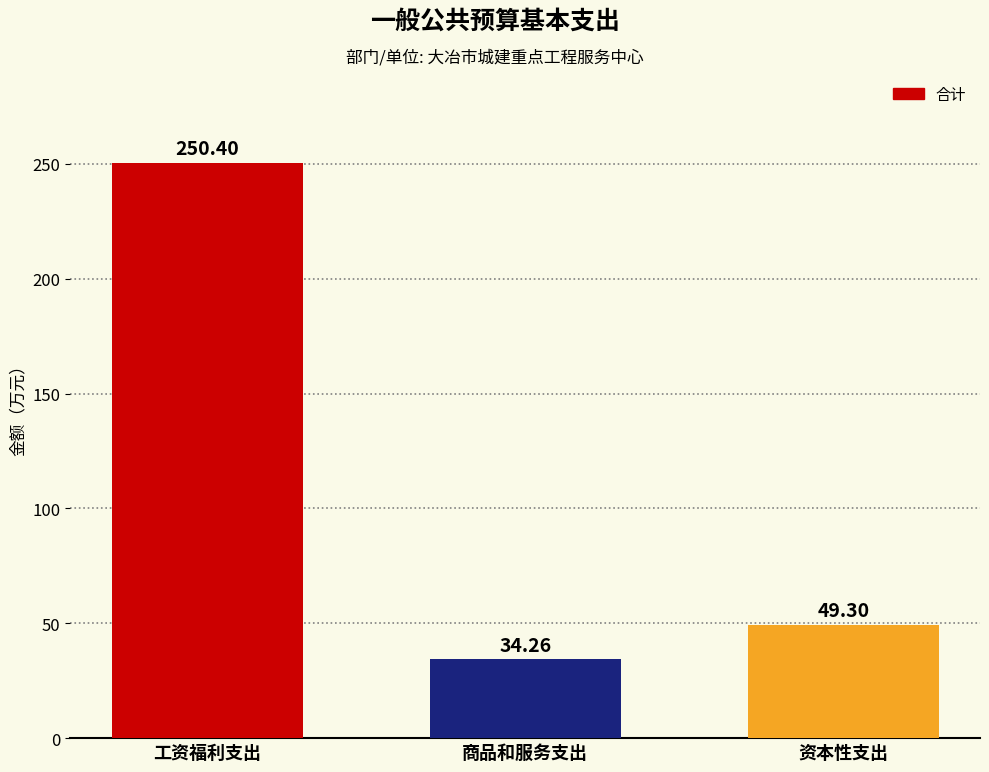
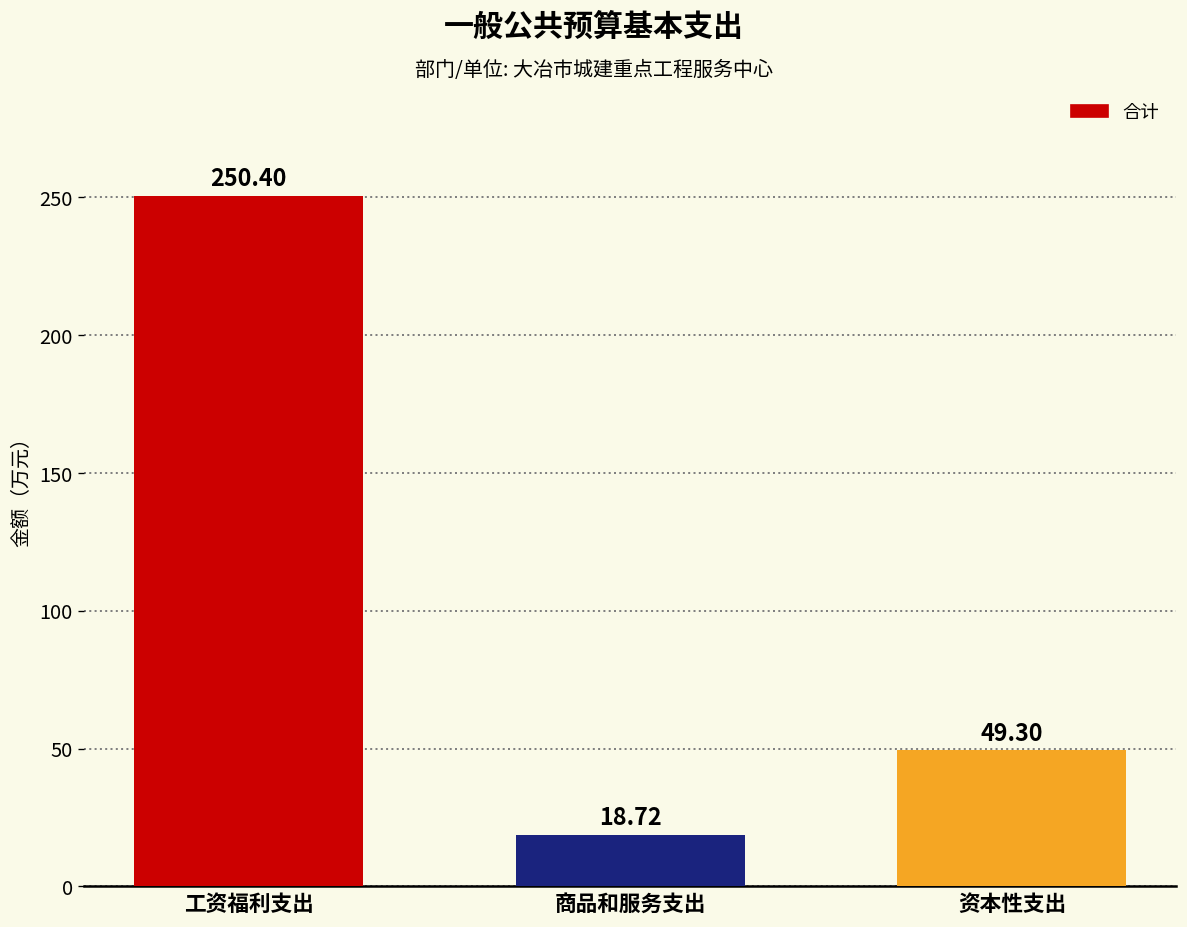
商品和服务支出: 34.26 -> 18.72
